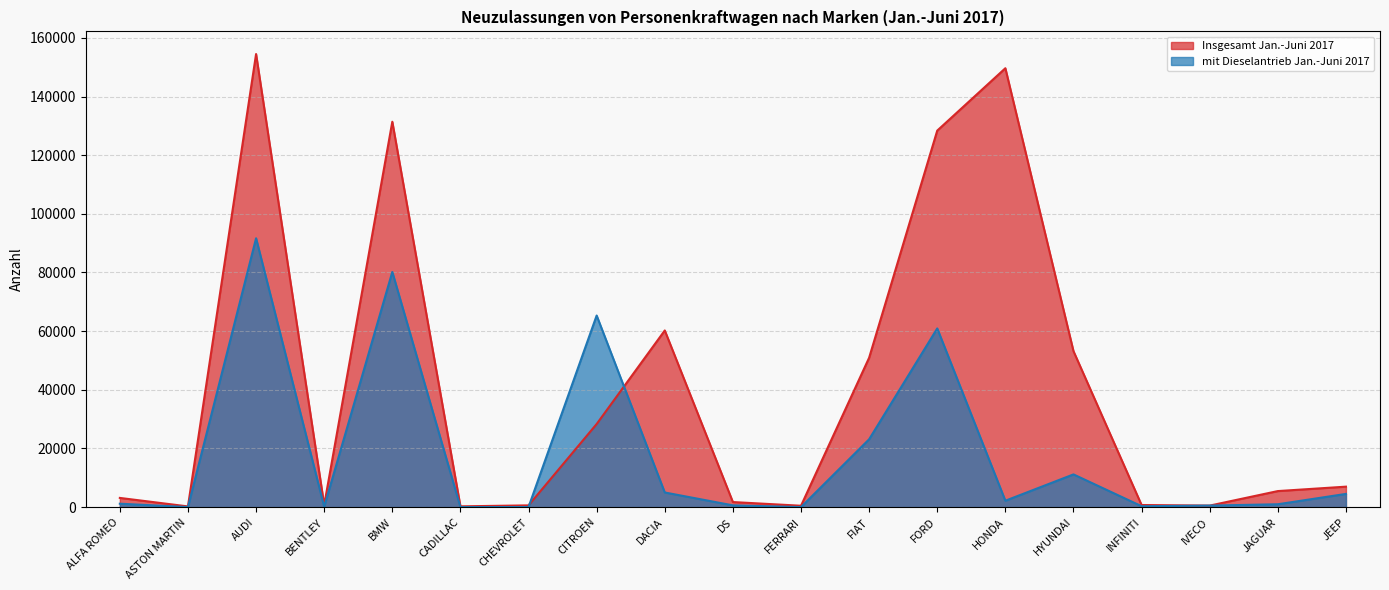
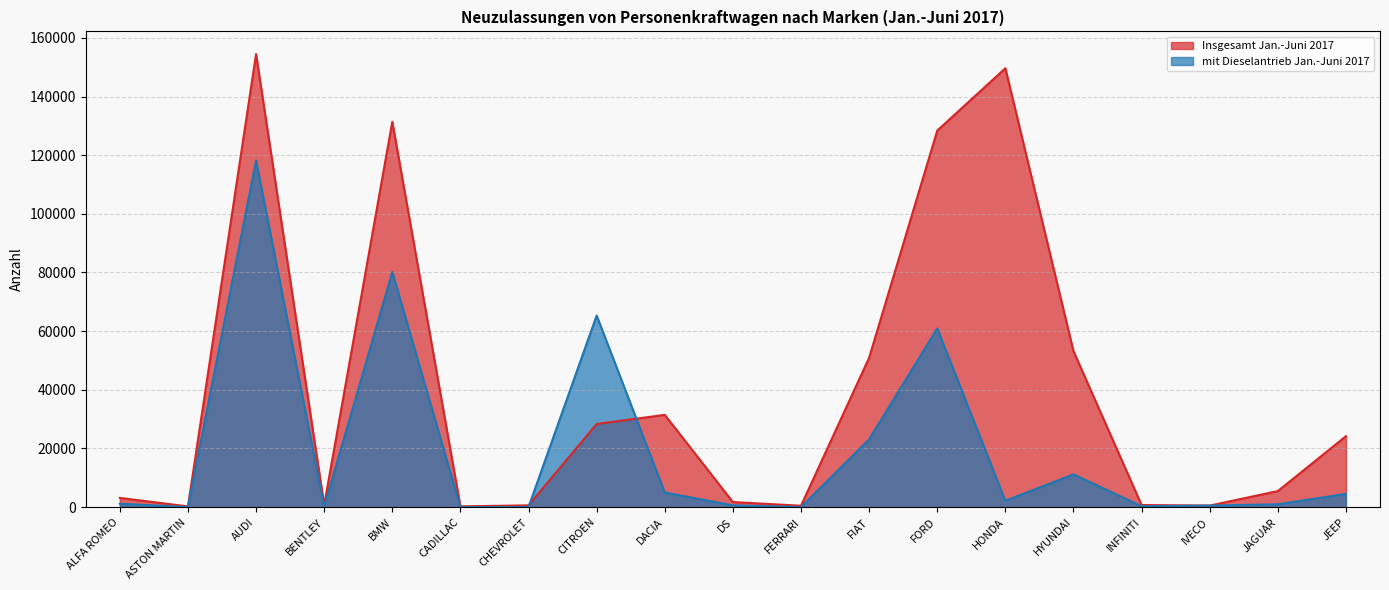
mit Dieselantrieb Jan.-Juni 2017, AUDI: 92000 -> 118000
Insgesamt Jan.-Juni 2017, DACIA: 60000 -> 31000
Insgesamt Jan.-Juni 2017, JEEP: 7000 -> 24000
